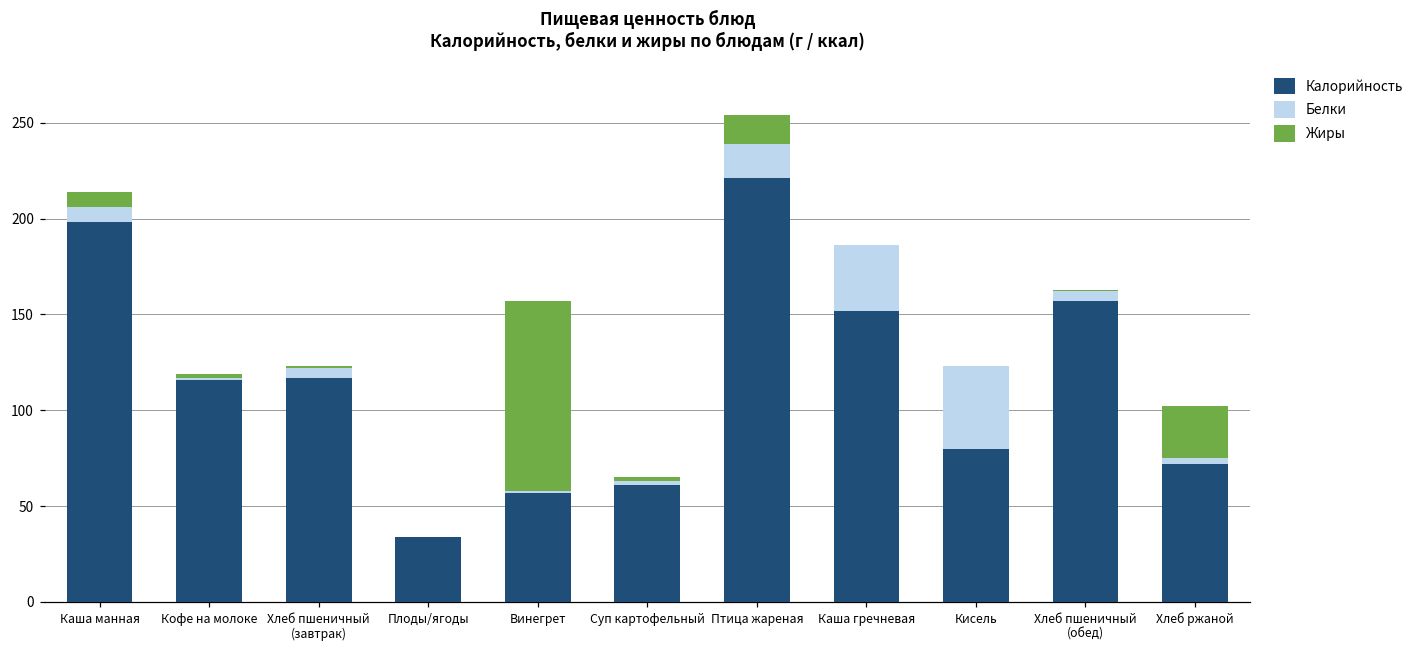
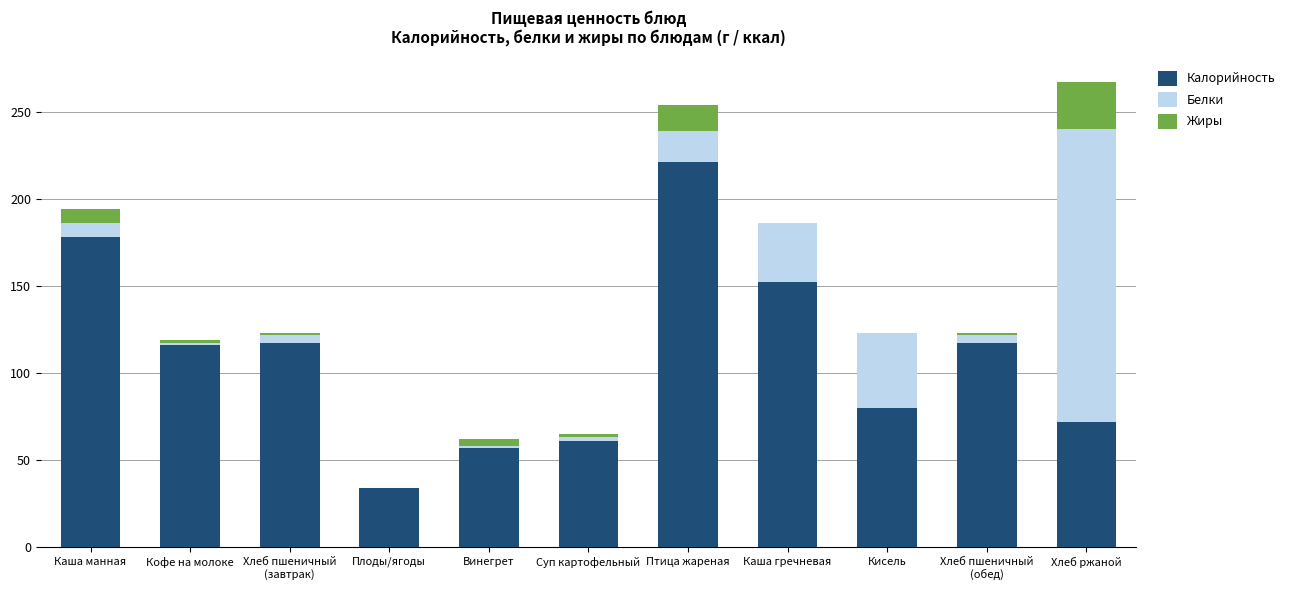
Калорийность, Каша манная: 198 -> 178
Жиры, Винегрет: 99 -> 4
Калорийность, Хлеб пшеничный (обед): 157 -> 117
Белки, Хлеб ржаной: 3 -> 168
